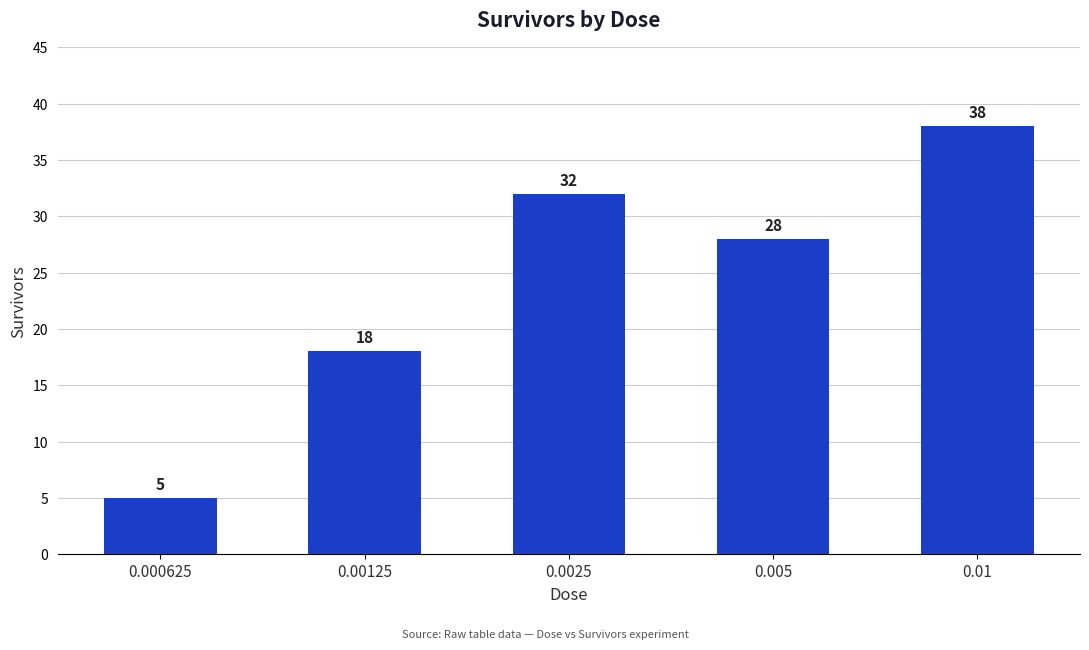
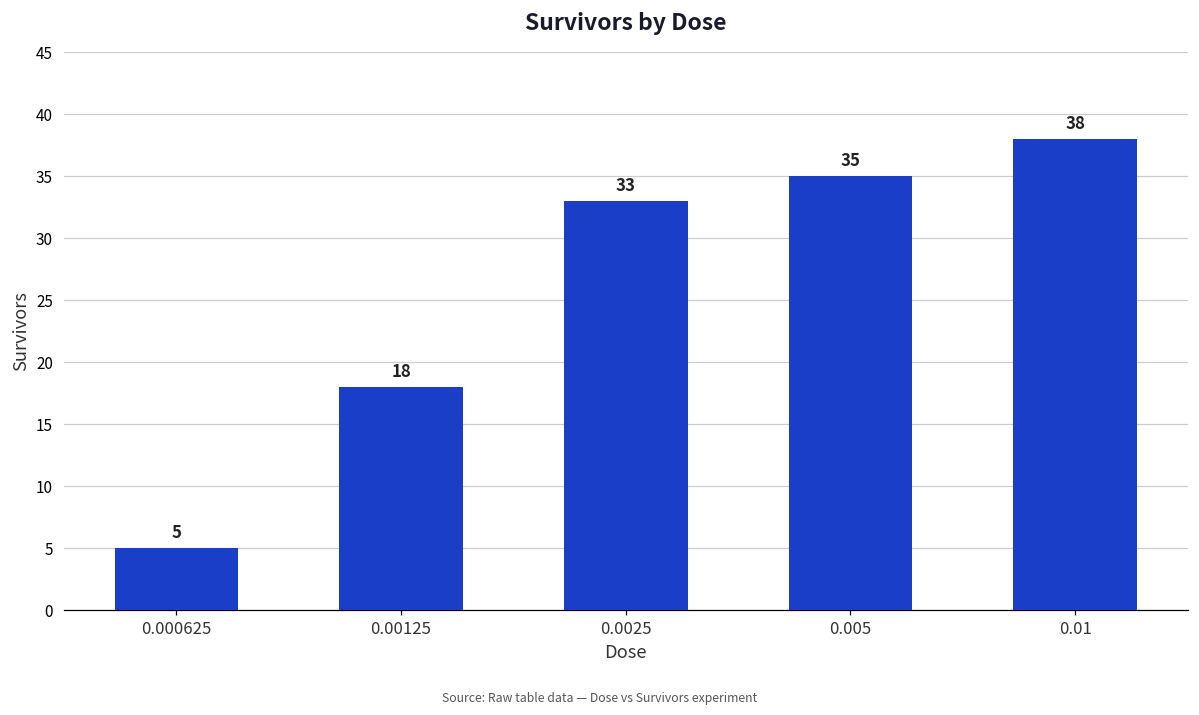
0.0025: 32 -> 33
0.005: 28 -> 35
